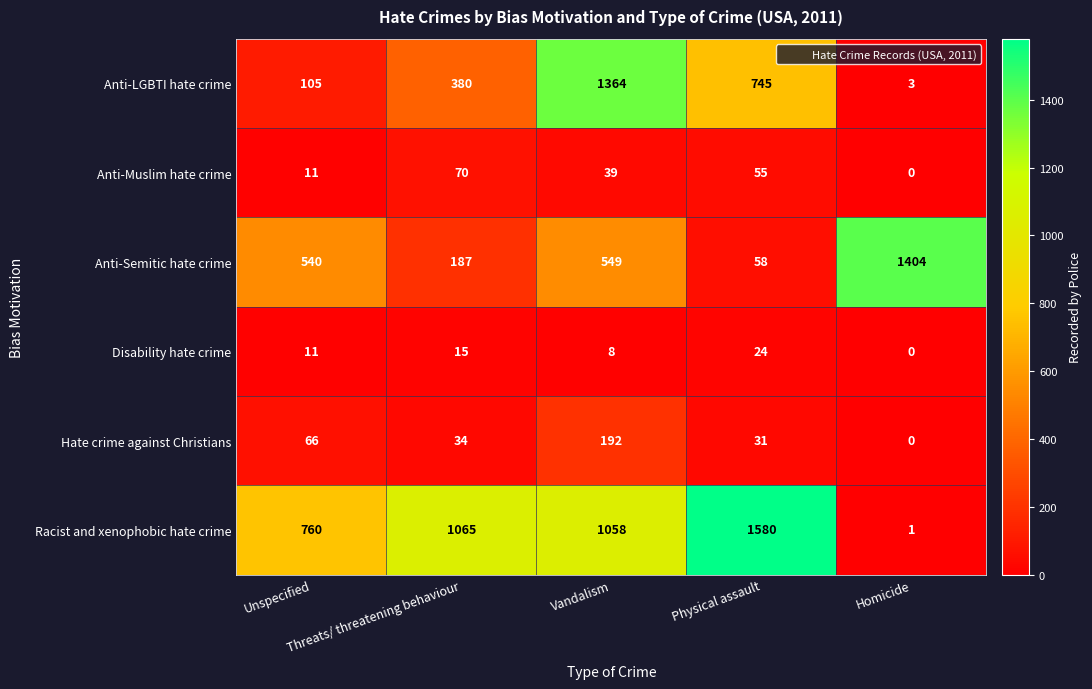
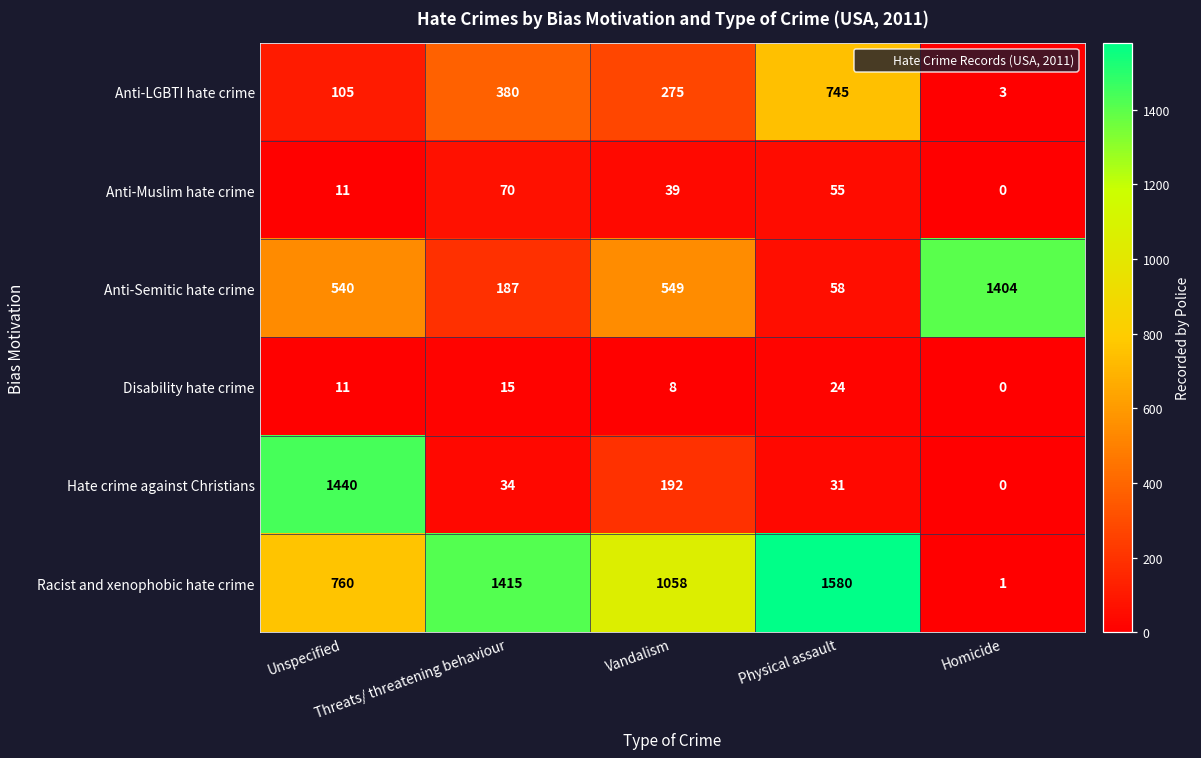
Anti-LGBTI hate crime, Vandalism: 1364 -> 275
Hate crime against Christians, Unspecified: 66 -> 1440
Racist and xenophobic hate crime, Threats/ threatening behaviour: 1065 -> 1415
